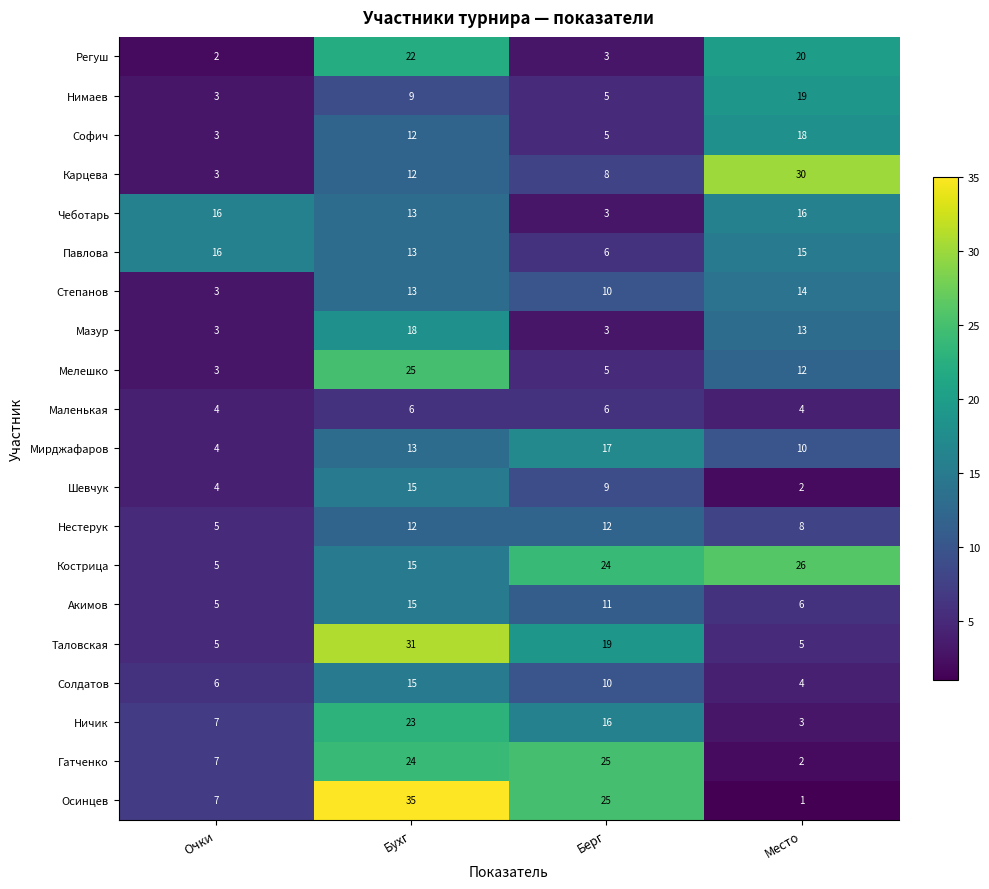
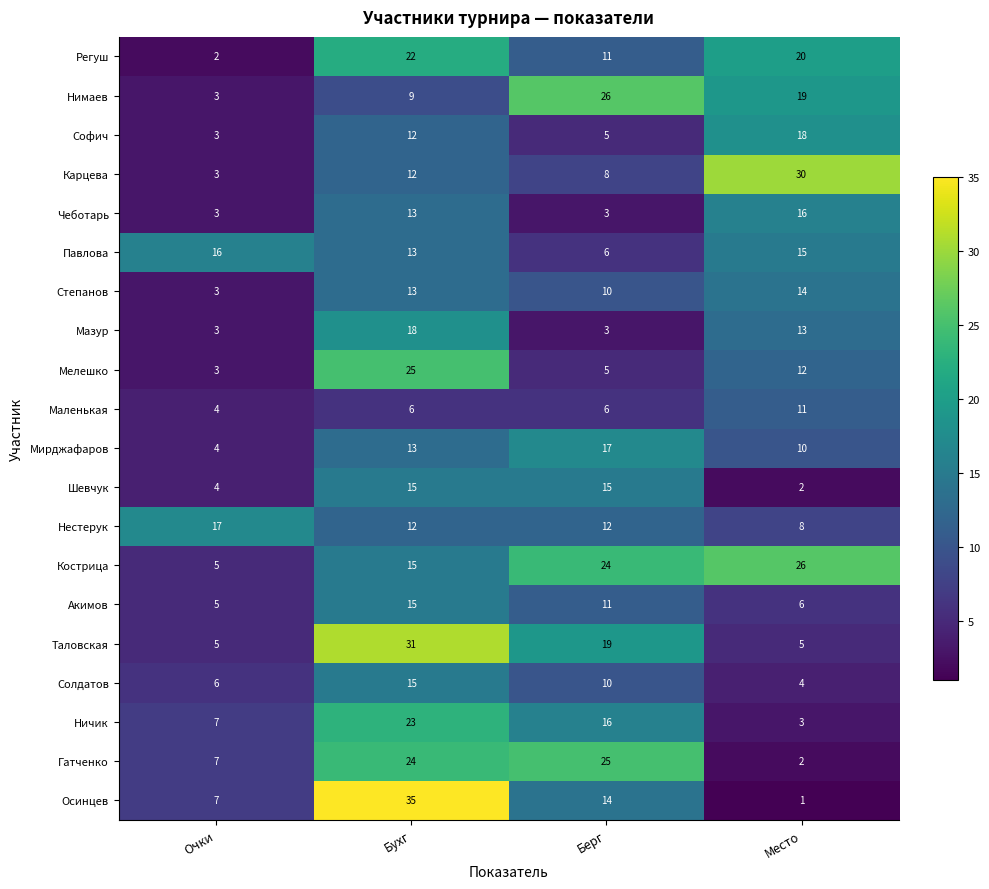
Регуш, Берг: 3 -> 11
Нимаев, Берг: 5 -> 26
Чеботарь, Очки: 16 -> 3
Маленькая, Место: 4 -> 11
Шевчук, Берг: 9 -> 15
Нестерук, Очки: 5 -> 17
Осинцев, Берг: 25 -> 14
